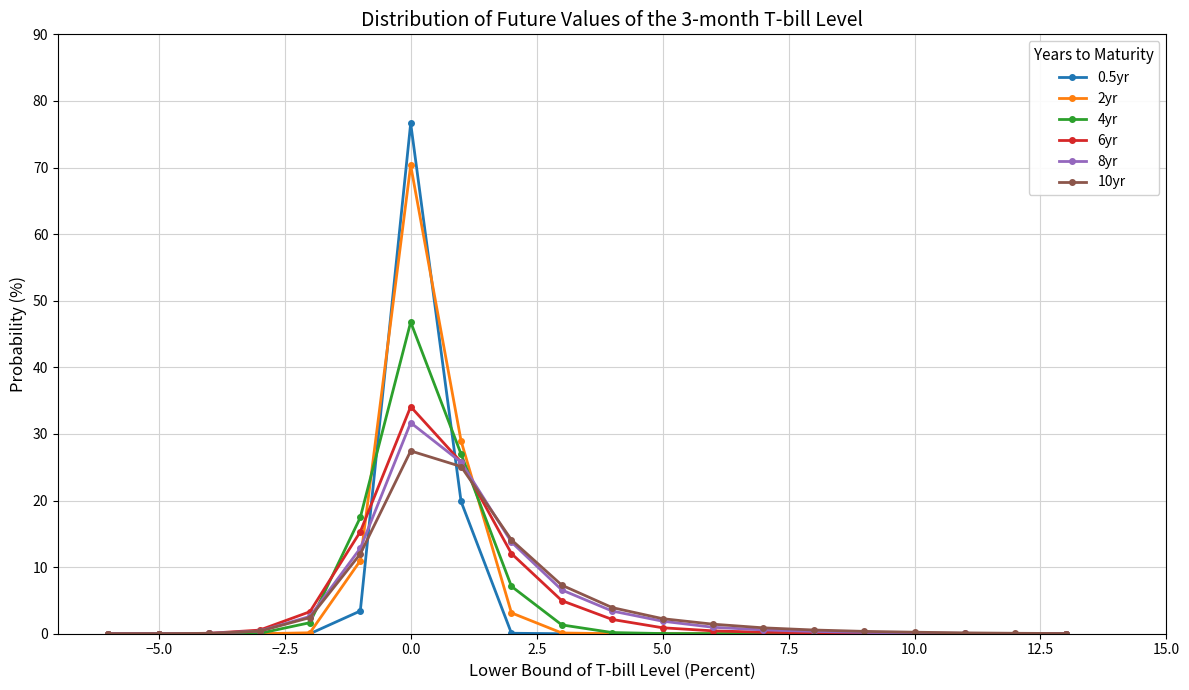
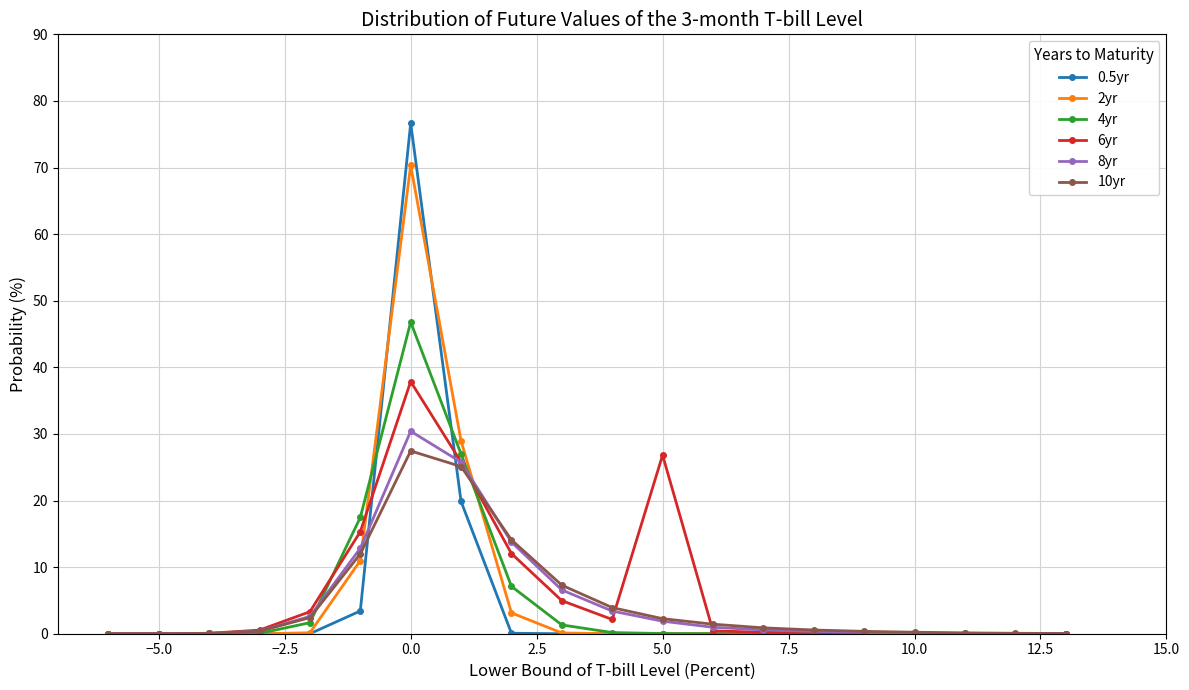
6yr, 0.0: 34 -> 38
8yr, 0.0: 32 -> 30
6yr, 5.0: 1 -> 27
